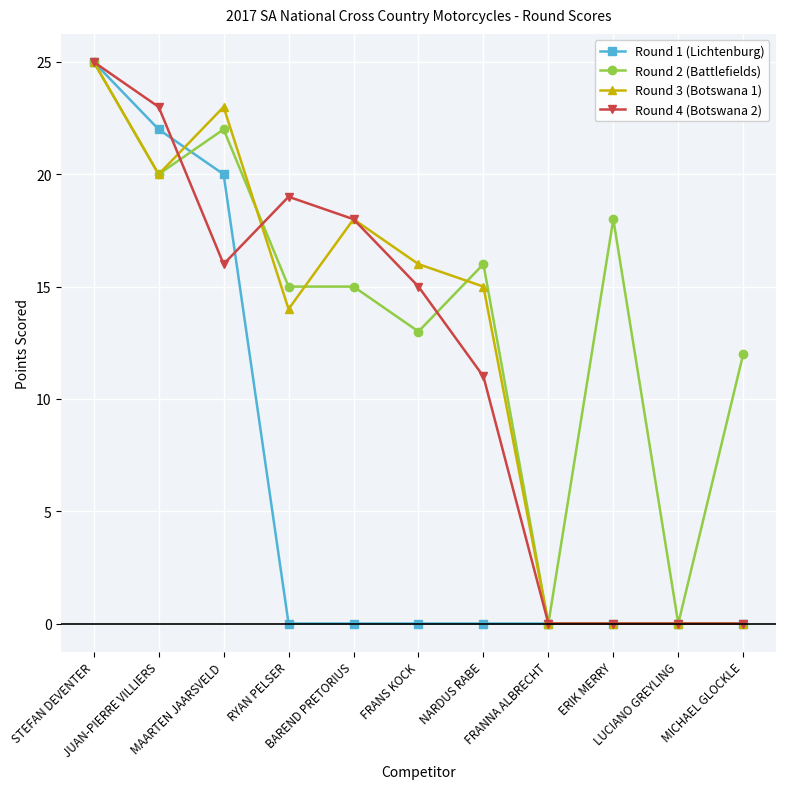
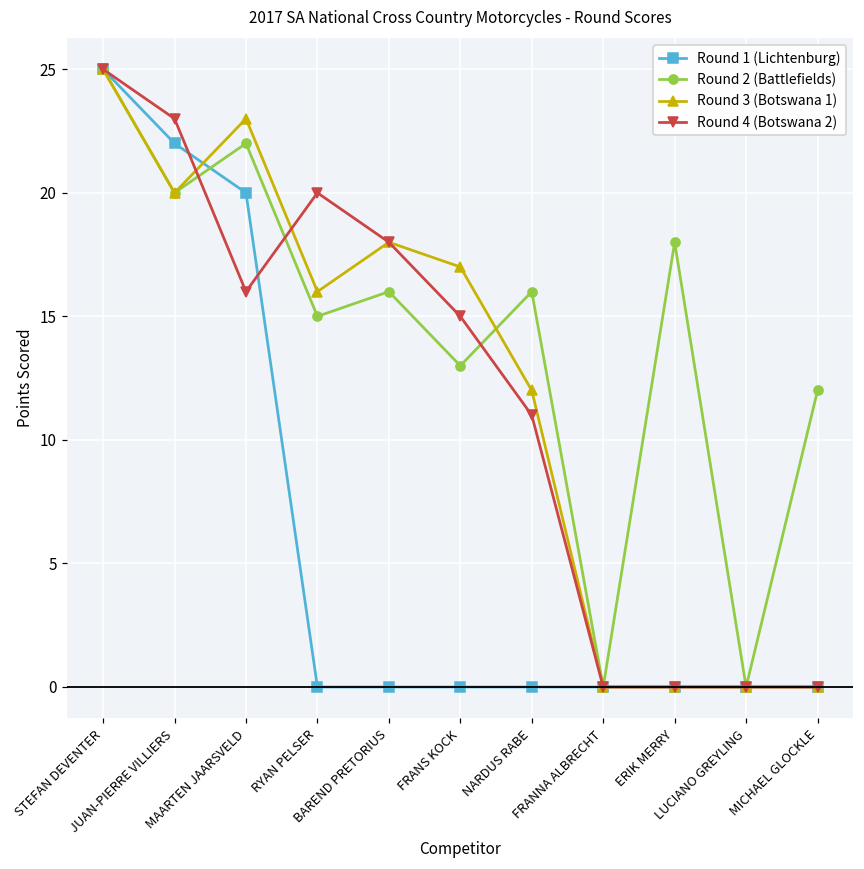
Round 3 (Botswana 1), RYAN PELSER: 14 -> 16
Round 4 (Botswana 2), RYAN PELSER: 19 -> 20
Round 2 (Battlefields), BAREND PRETORIUS: 15 -> 16
Round 3 (Botswana 1), FRANS KOCK: 16 -> 17
Round 3 (Botswana 1), NARDUS RABE: 15 -> 12
